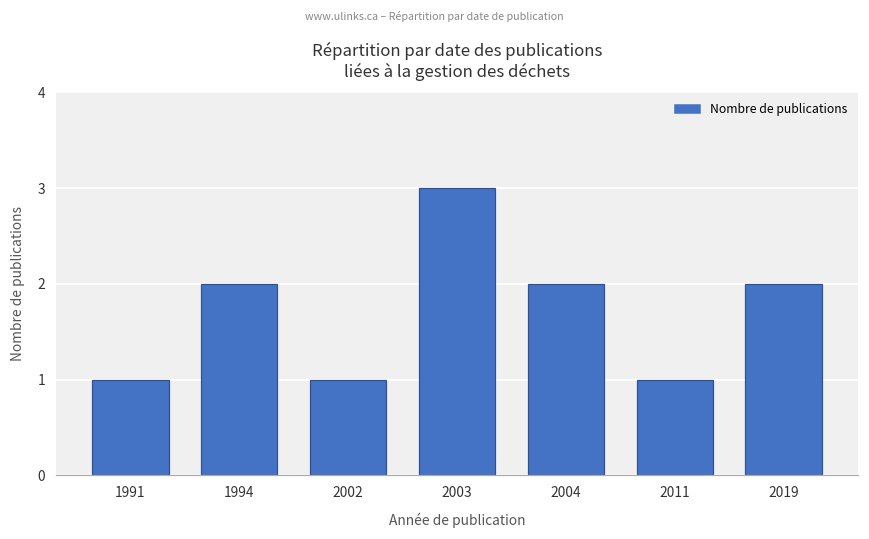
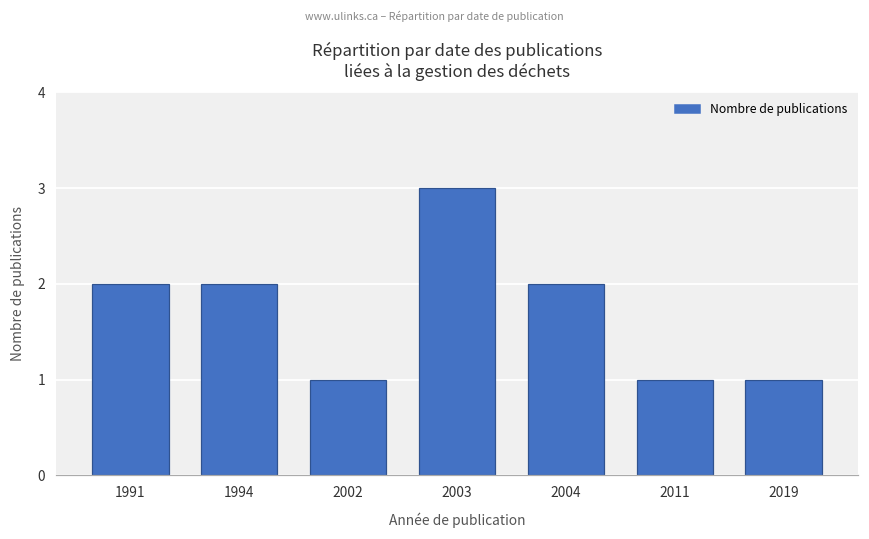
1991: 1 -> 2
2019: 2 -> 1
